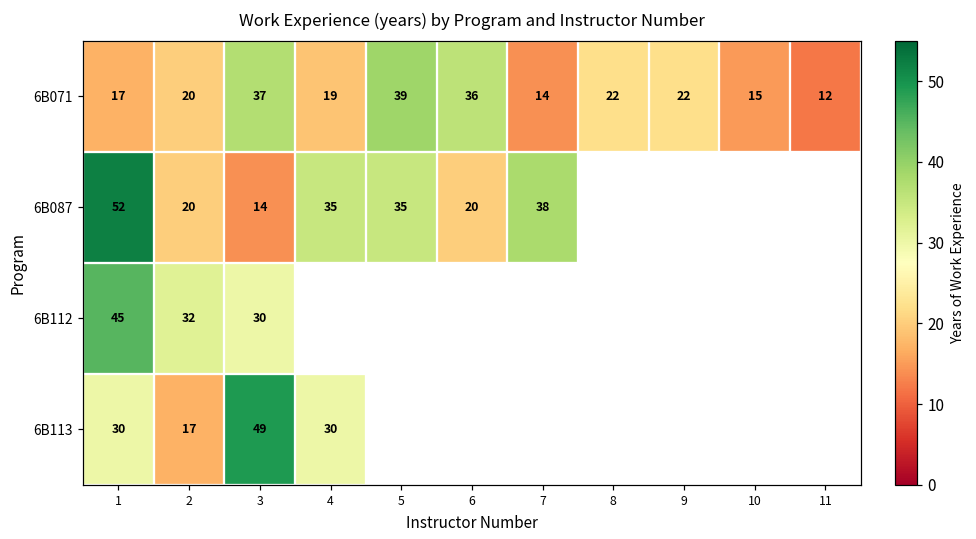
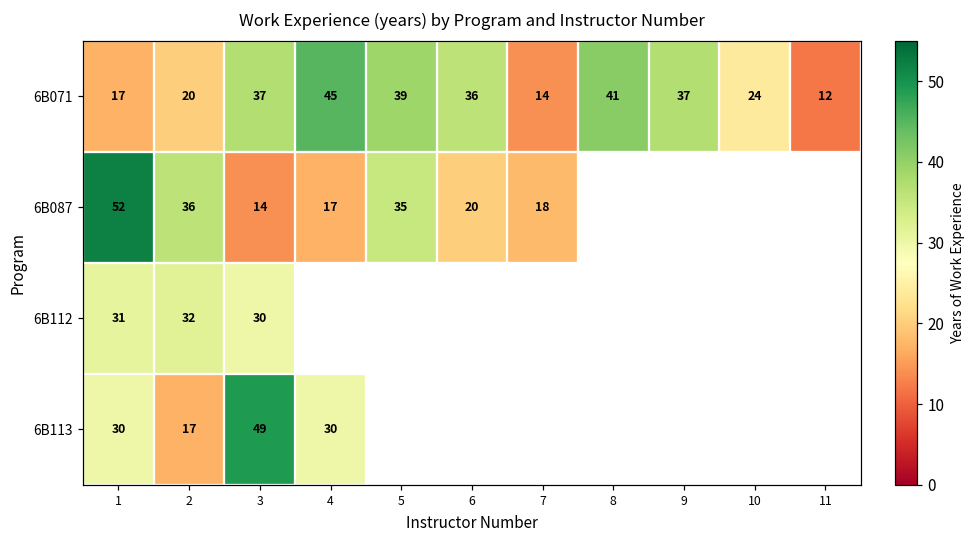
6В071, 4: 19 -> 45
6В071, 8: 22 -> 41
6В071, 9: 22 -> 37
6В071, 10: 15 -> 24
6В087, 2: 20 -> 36
6В087, 4: 35 -> 17
6В087, 7: 38 -> 18
6В112, 1: 45 -> 31
